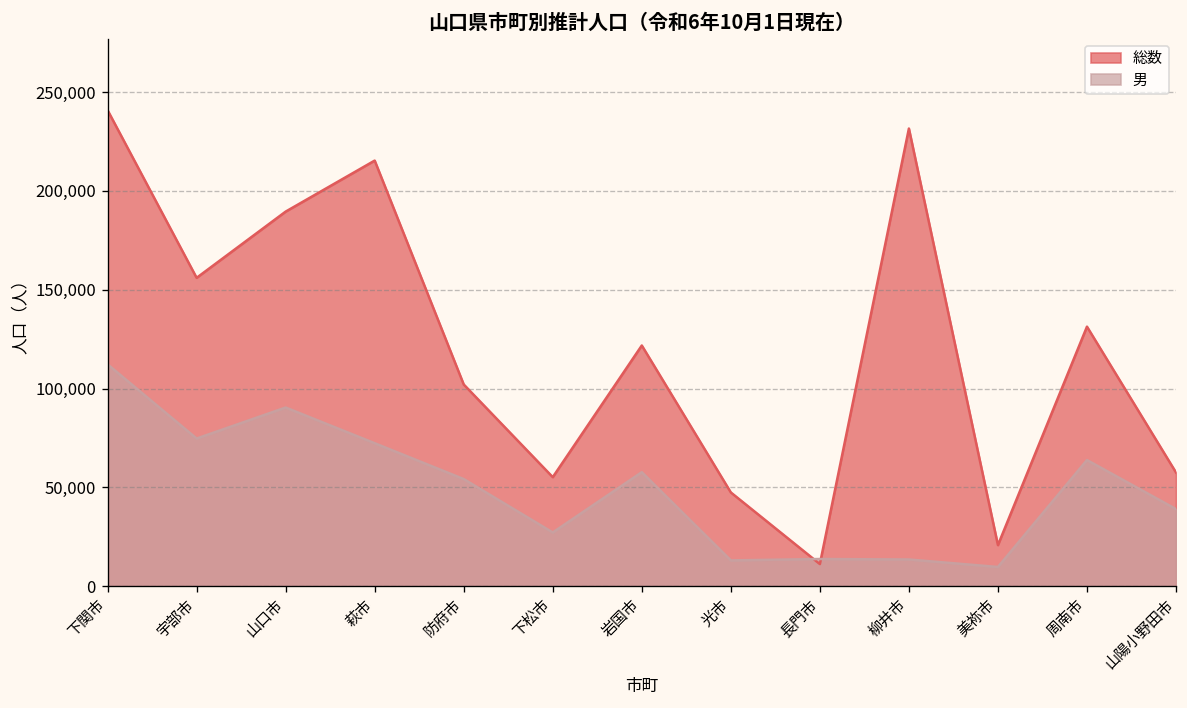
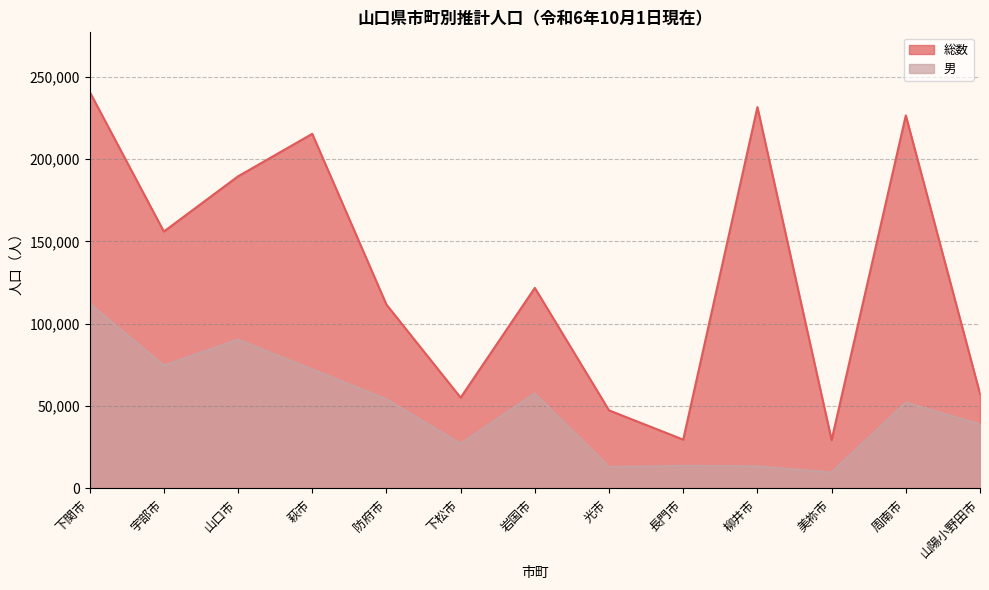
総数, 防府市: 102,000 -> 112,000
総数, 長門市: 11,000 -> 30,000
総数, 美祢市: 21,000 -> 29,000
総数, 周南市: 131,000 -> 227,000
男, 周南市: 64,000 -> 52,000
